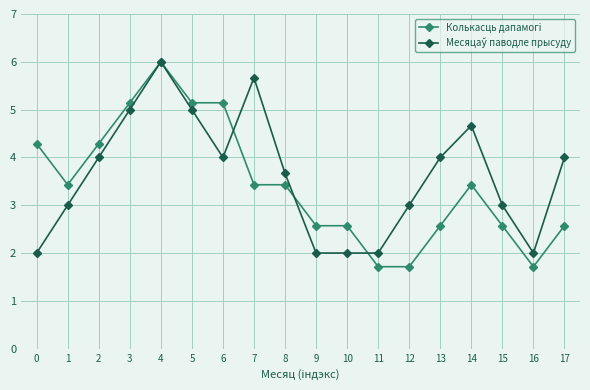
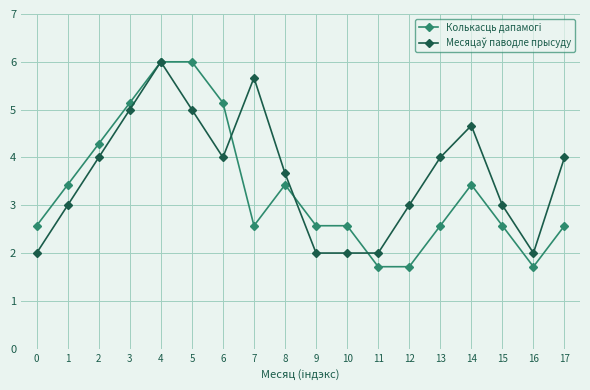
Колькасць дапамогі, 0: 4.3 -> 2.6
Колькасць дапамогі, 5: 5.1 -> 6.0
Колькасць дапамогі, 7: 3.4 -> 2.6
